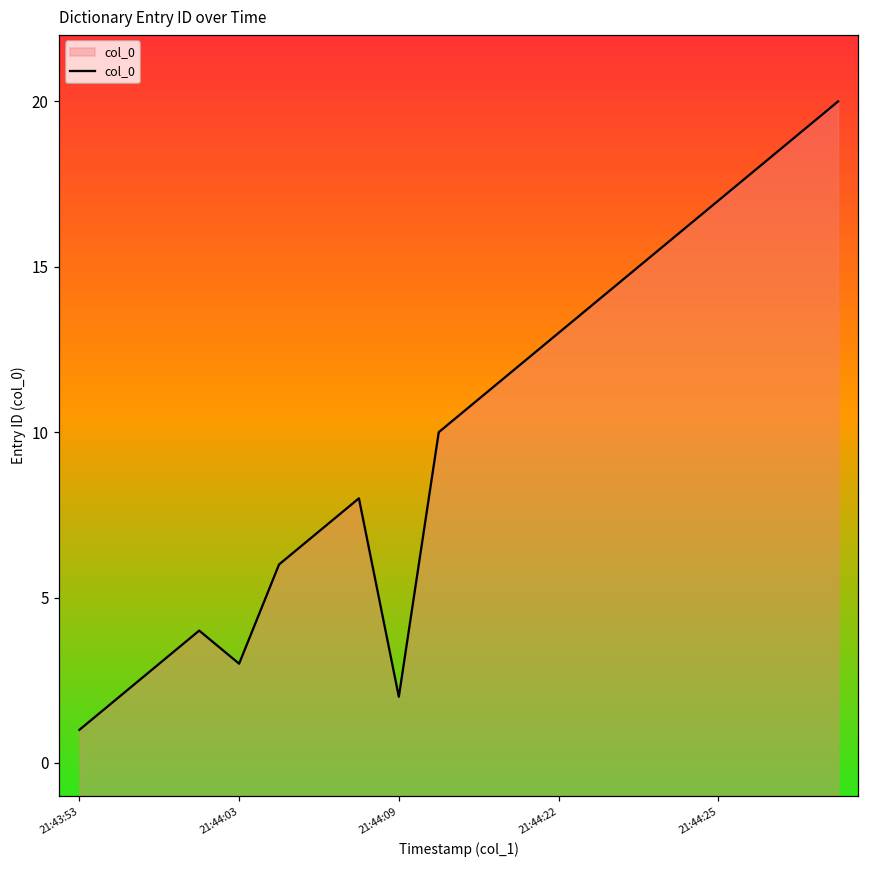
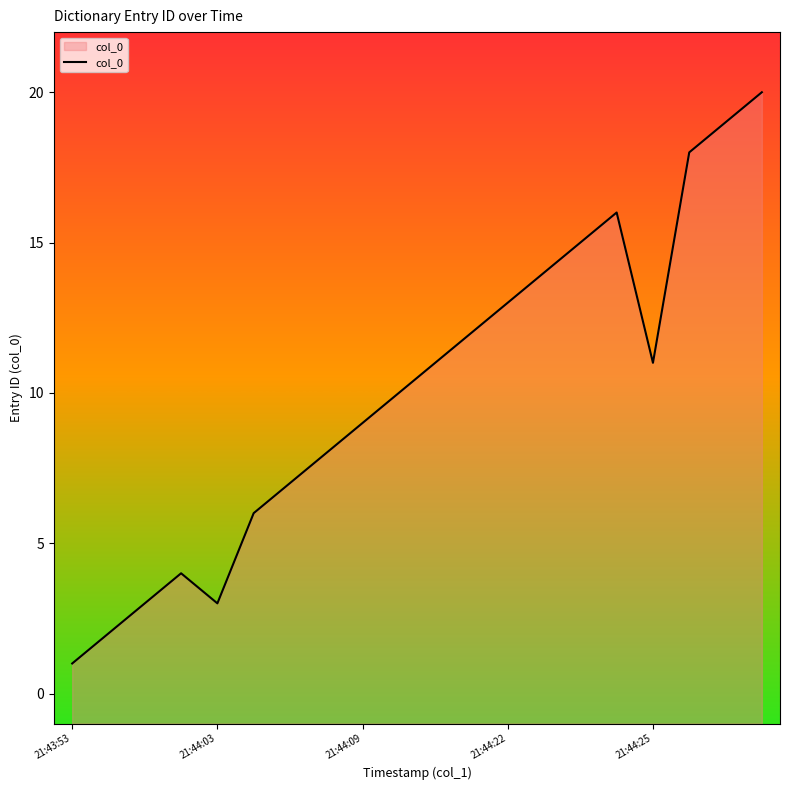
21:44:09: 2 -> 9
21:44:25: 17 -> 11
